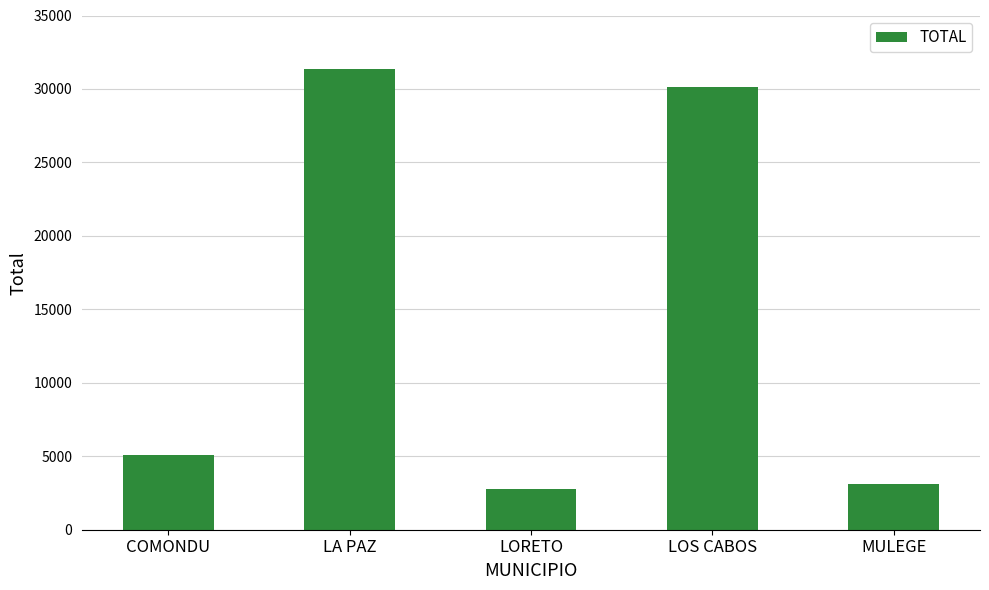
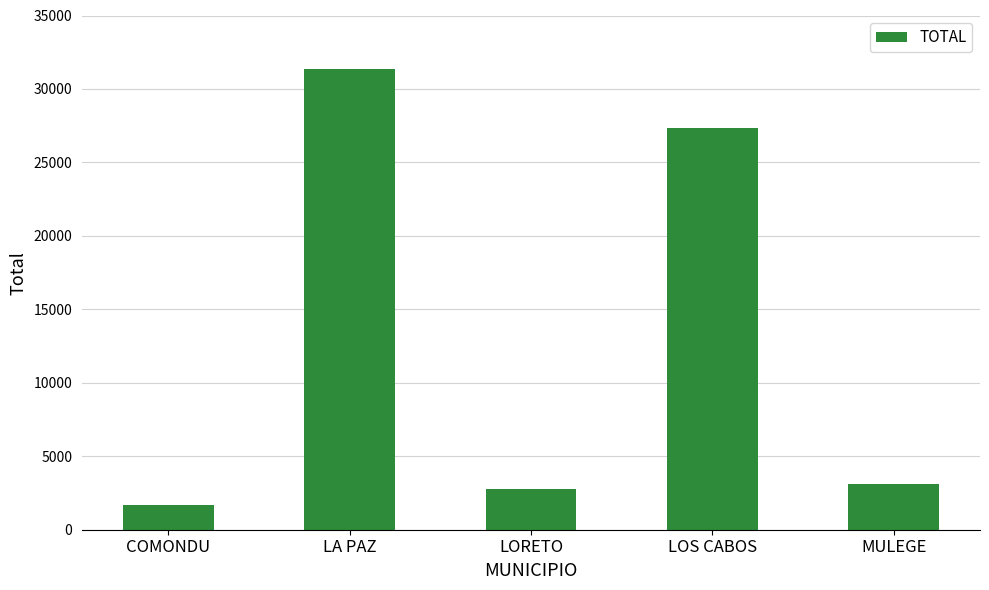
COMONDU: 5100 -> 1700
LOS CABOS: 30200 -> 27400
